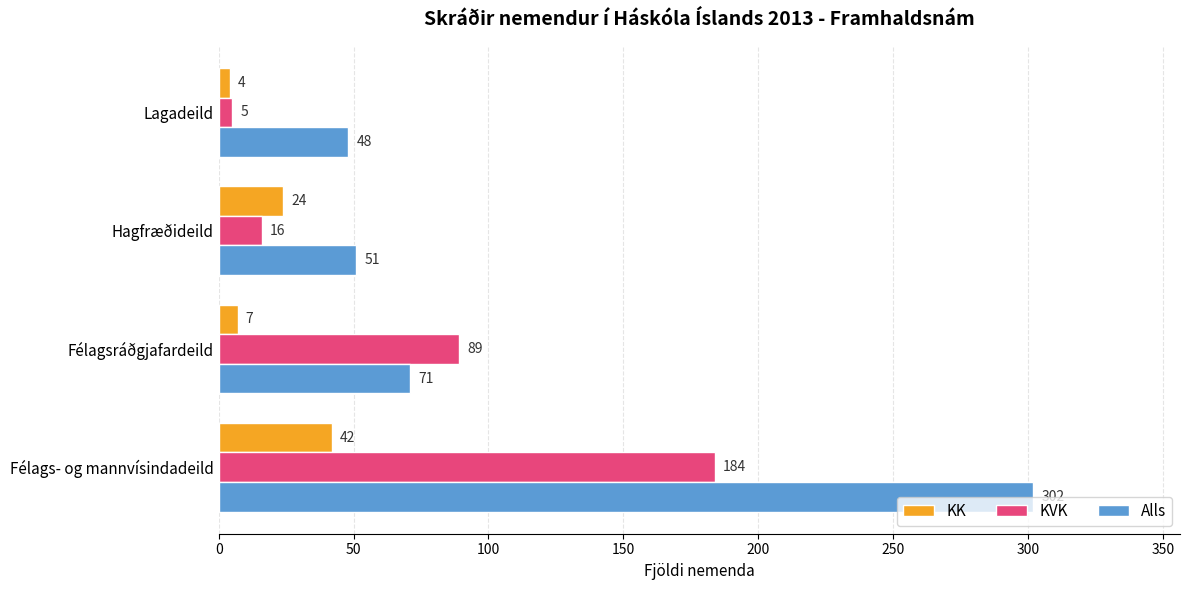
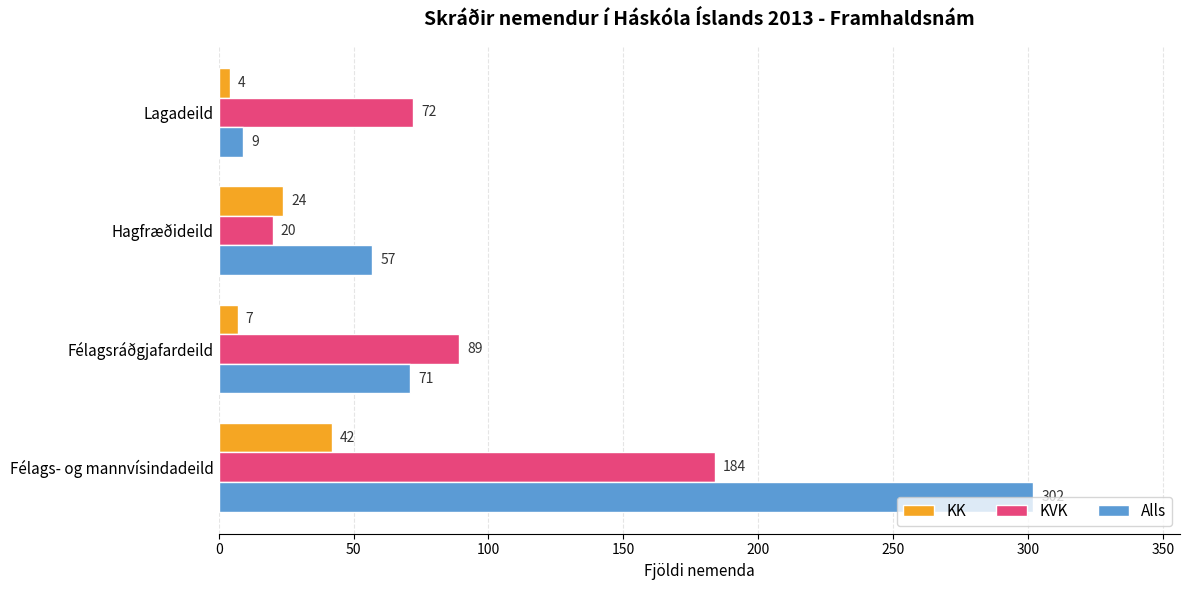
KVK, Lagadeild: 5 -> 72
Alls, Lagadeild: 48 -> 9
KVK, Hagfræðideild: 16 -> 20
Alls, Hagfræðideild: 51 -> 57
